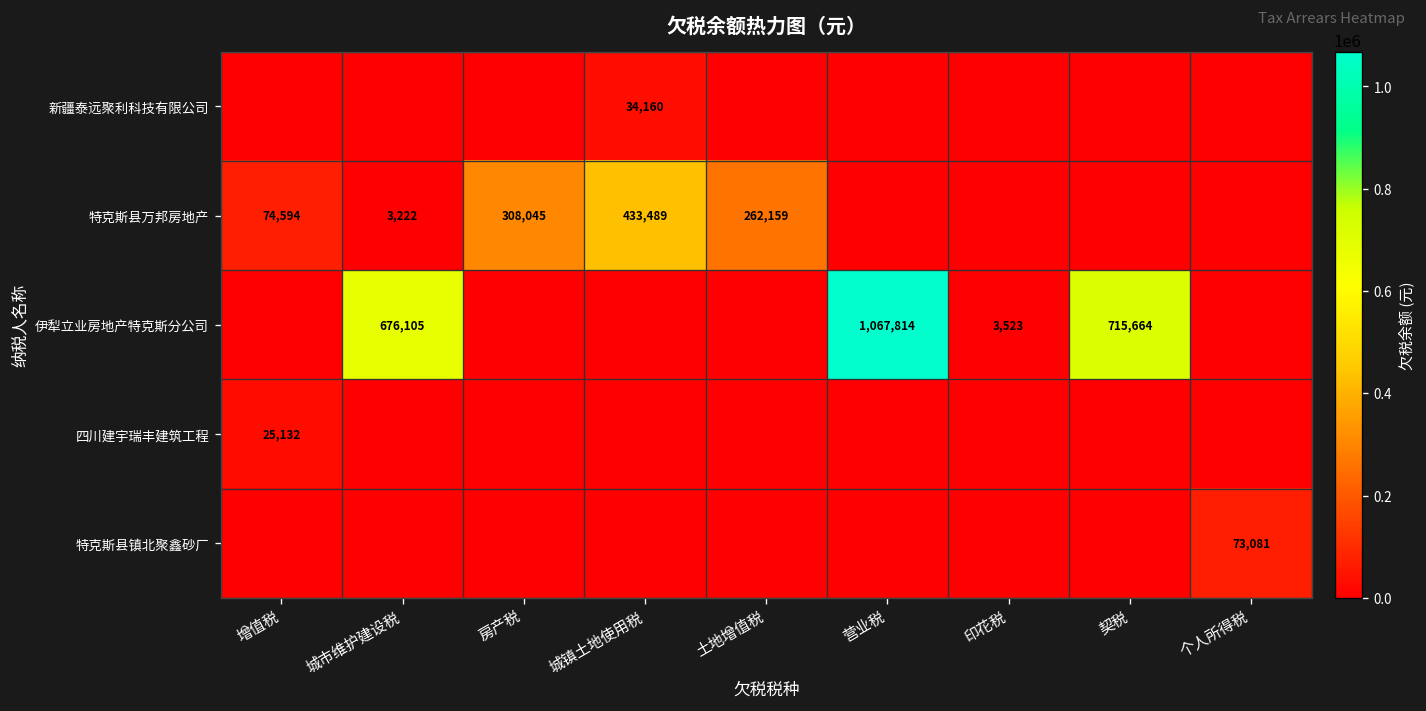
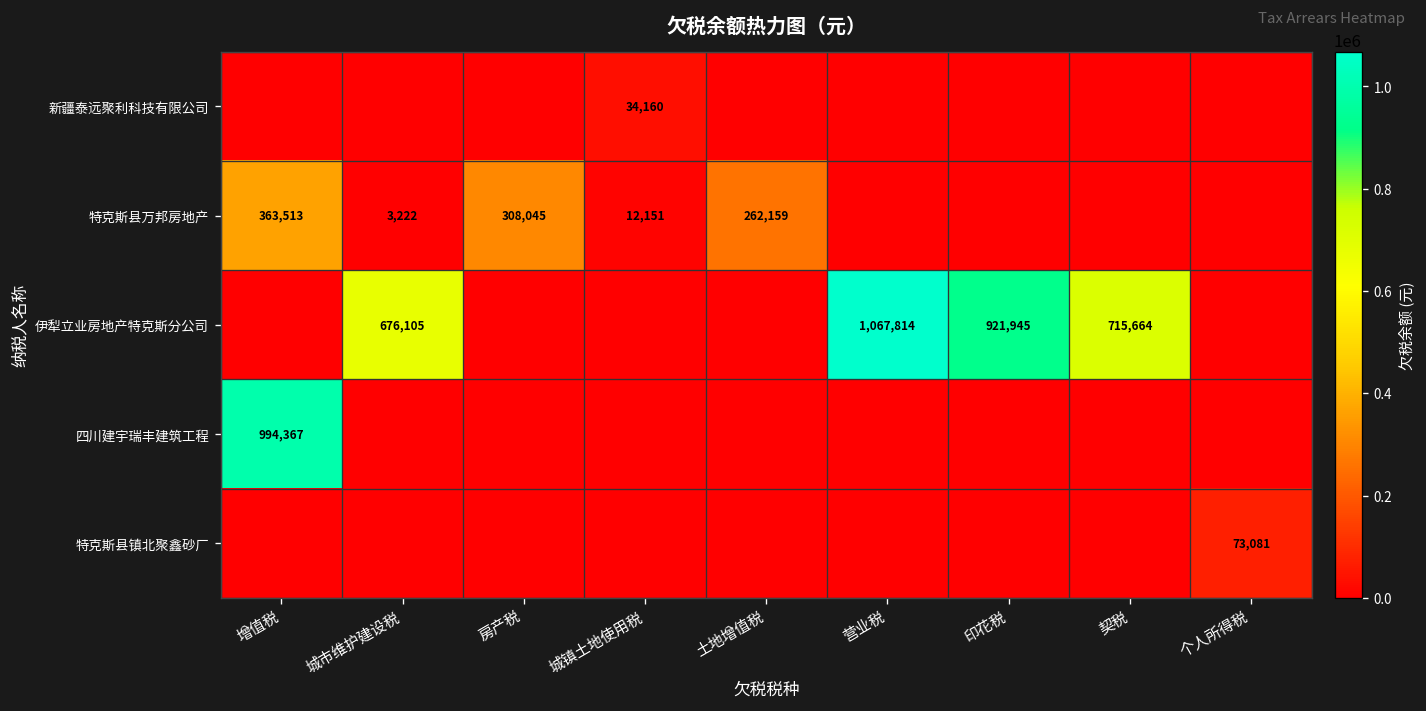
特克斯县万邦房地产, 增值税: 74,594 -> 363,513
特克斯县万邦房地产, 城镇土地使用税: 433,489 -> 12,151
伊犁立业房地产特克斯分公司, 印花税: 3,523 -> 921,945
四川建宇瑞丰建筑工程, 增值税: 25,132 -> 994,367
